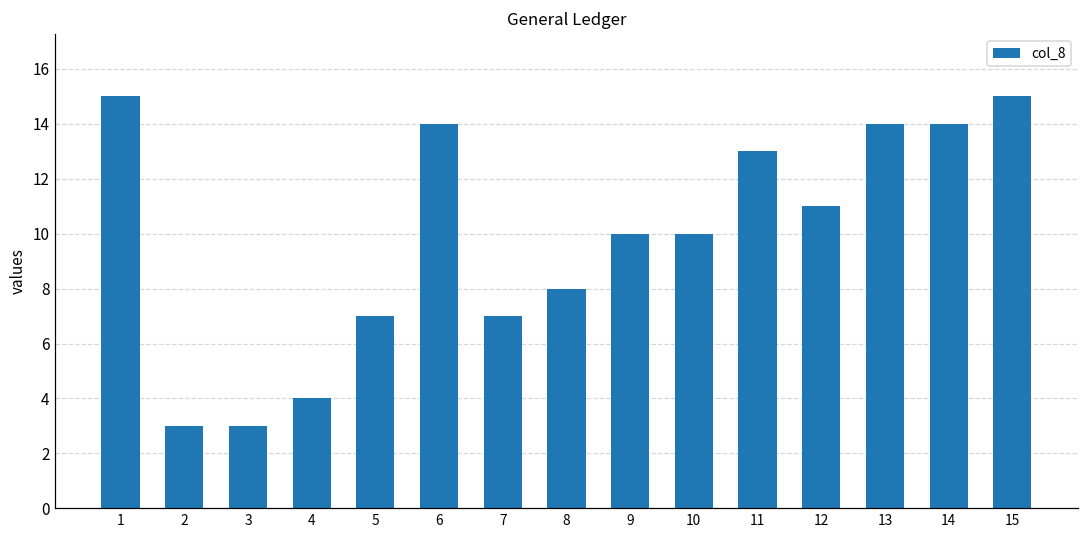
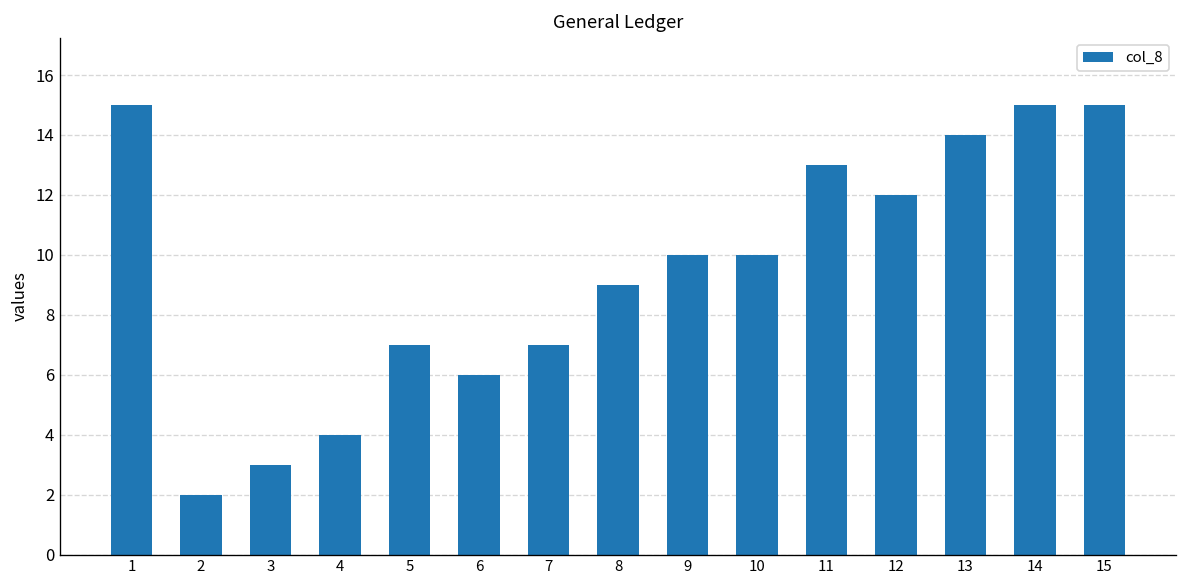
2: 3 -> 2
6: 14 -> 6
8: 8 -> 9
12: 11 -> 12
14: 14 -> 15
